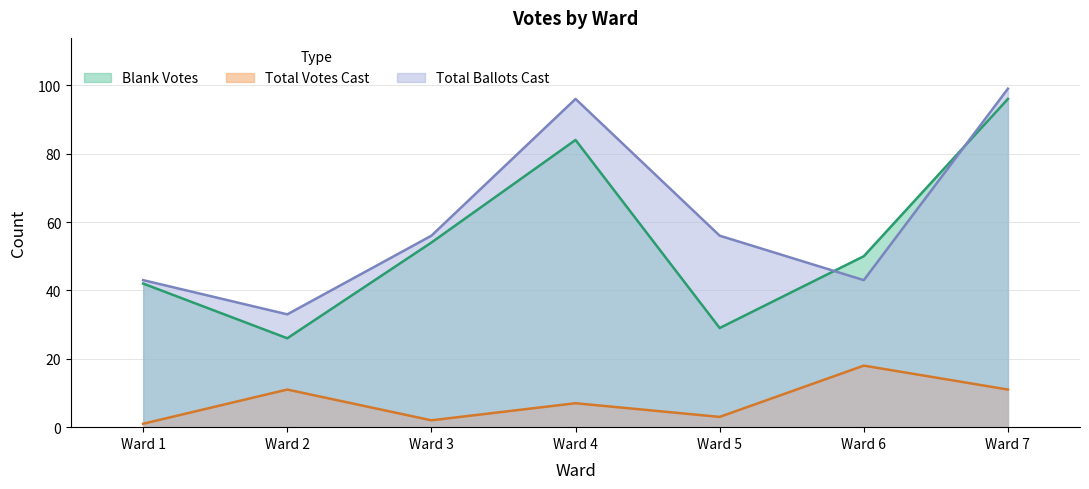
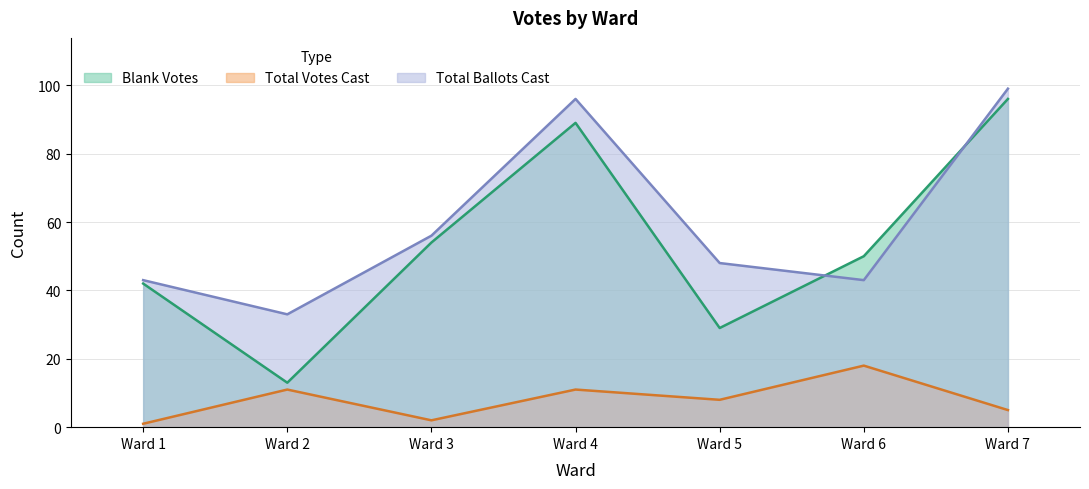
Blank Votes, Ward 2: 26 -> 13
Blank Votes, Ward 4: 84 -> 89
Total Votes Cast, Ward 4: 7 -> 11
Total Votes Cast, Ward 5: 3 -> 8
Total Ballots Cast, Ward 5: 56 -> 48
Total Votes Cast, Ward 7: 11 -> 5
